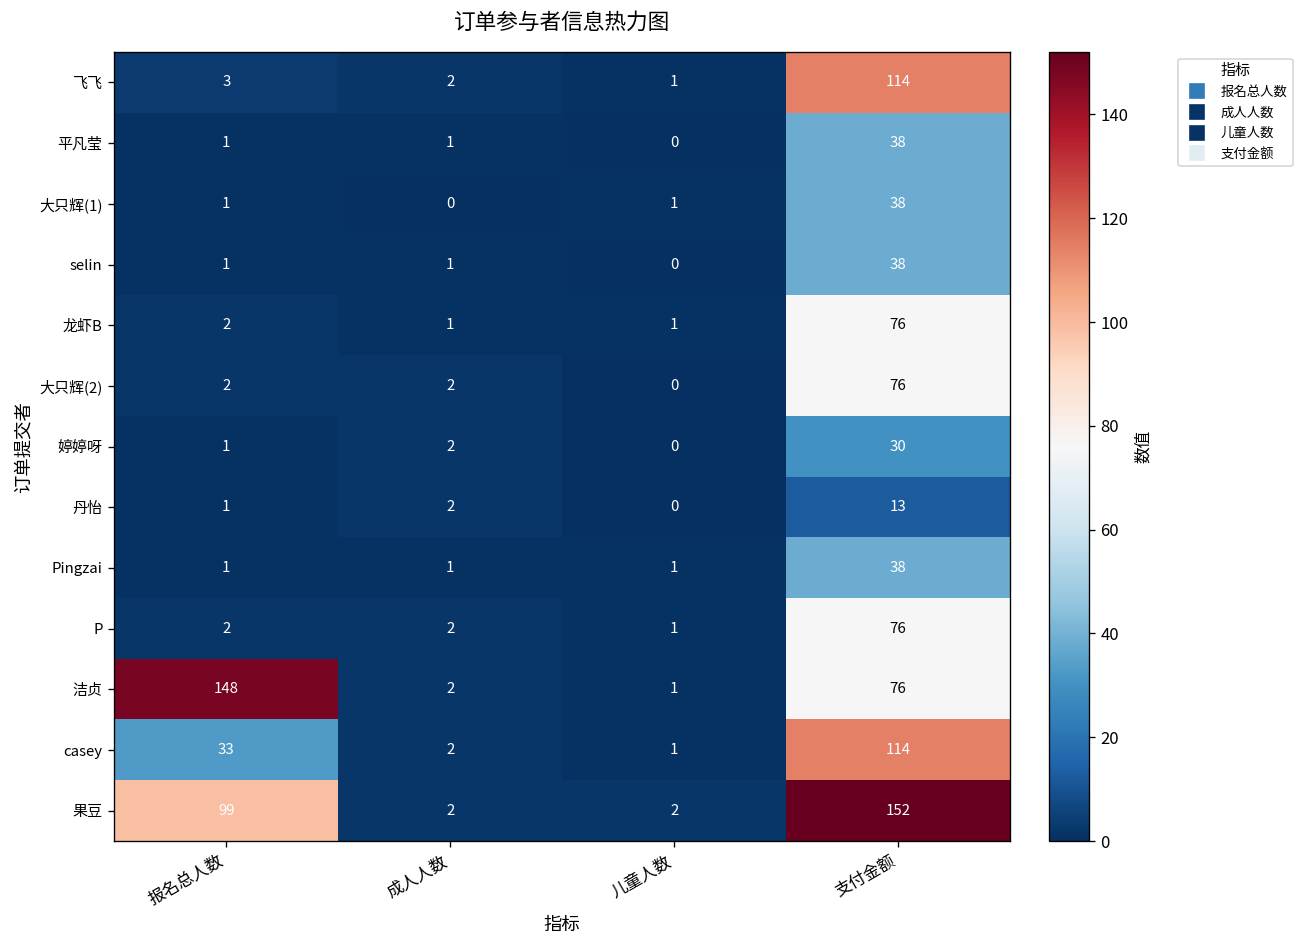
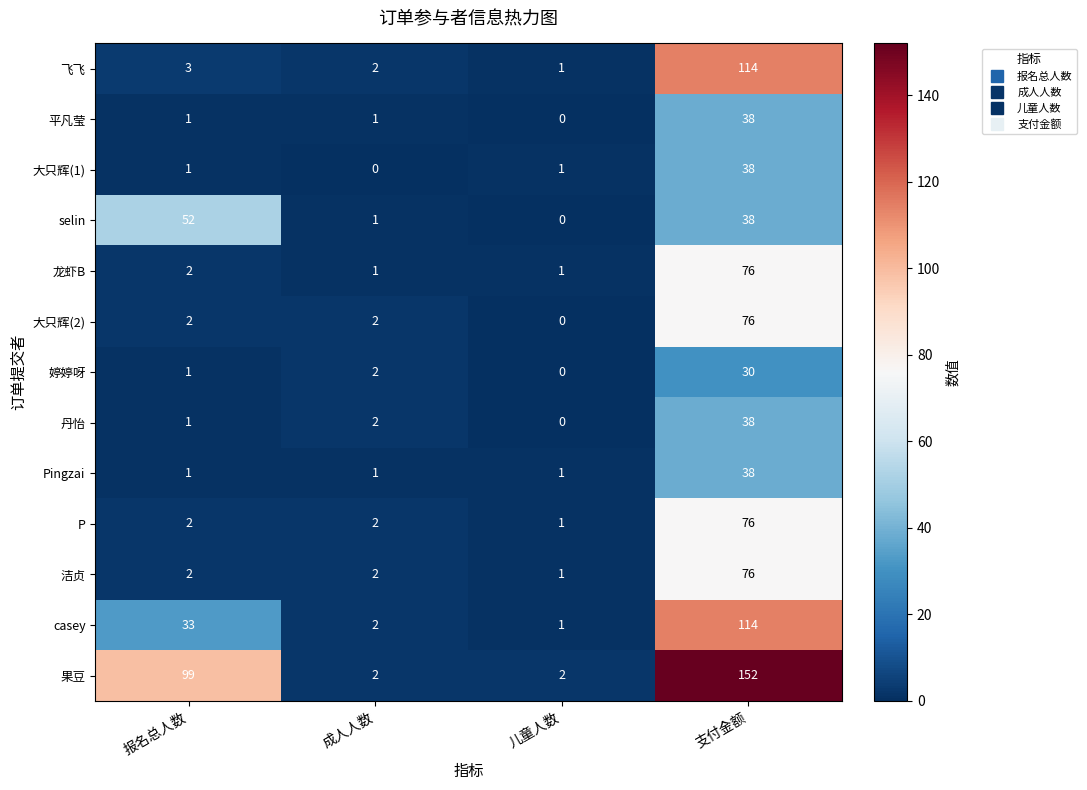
selin, 报名总人数: 1 -> 52
丹怡, 支付金额: 13 -> 38
洁贞, 报名总人数: 148 -> 2
